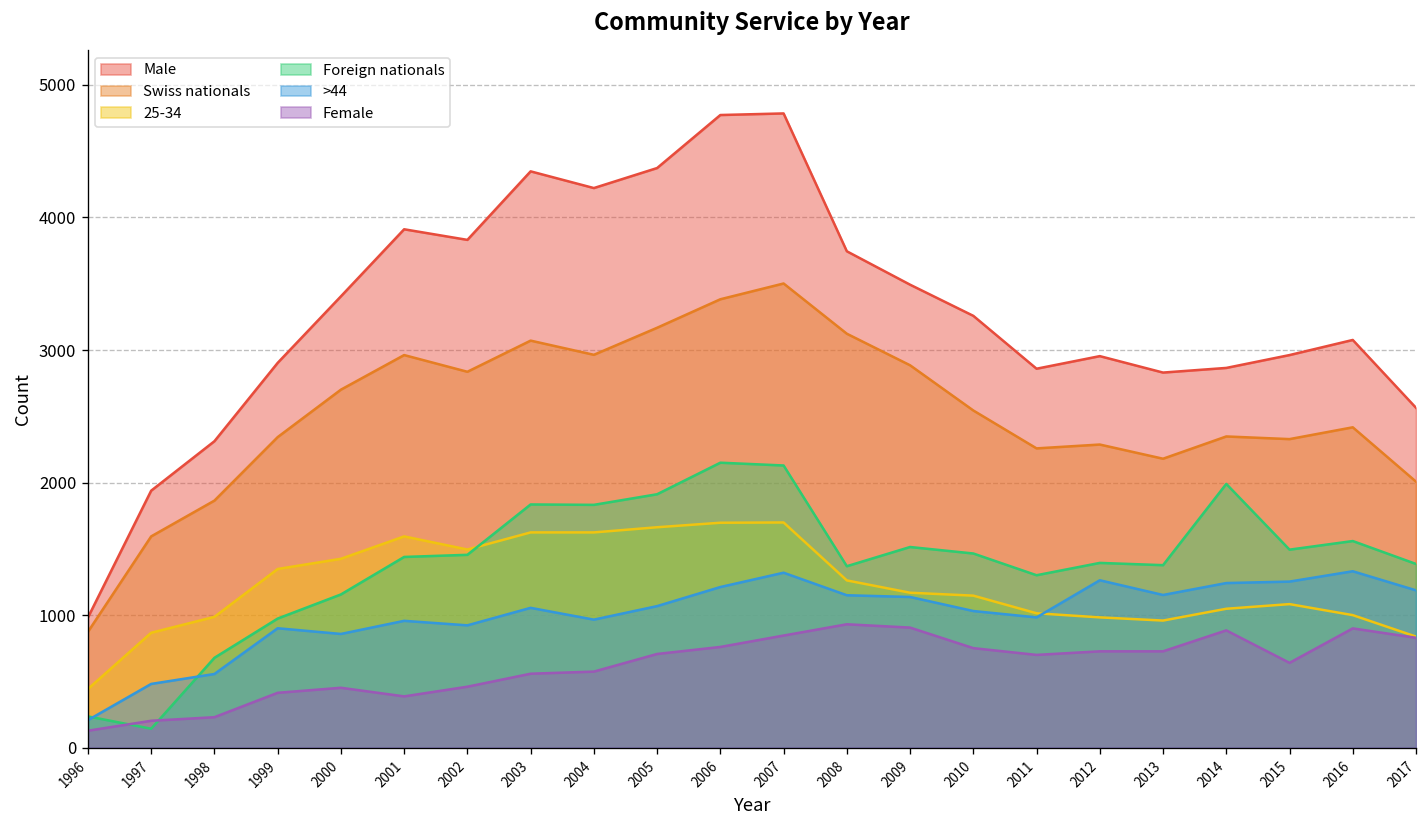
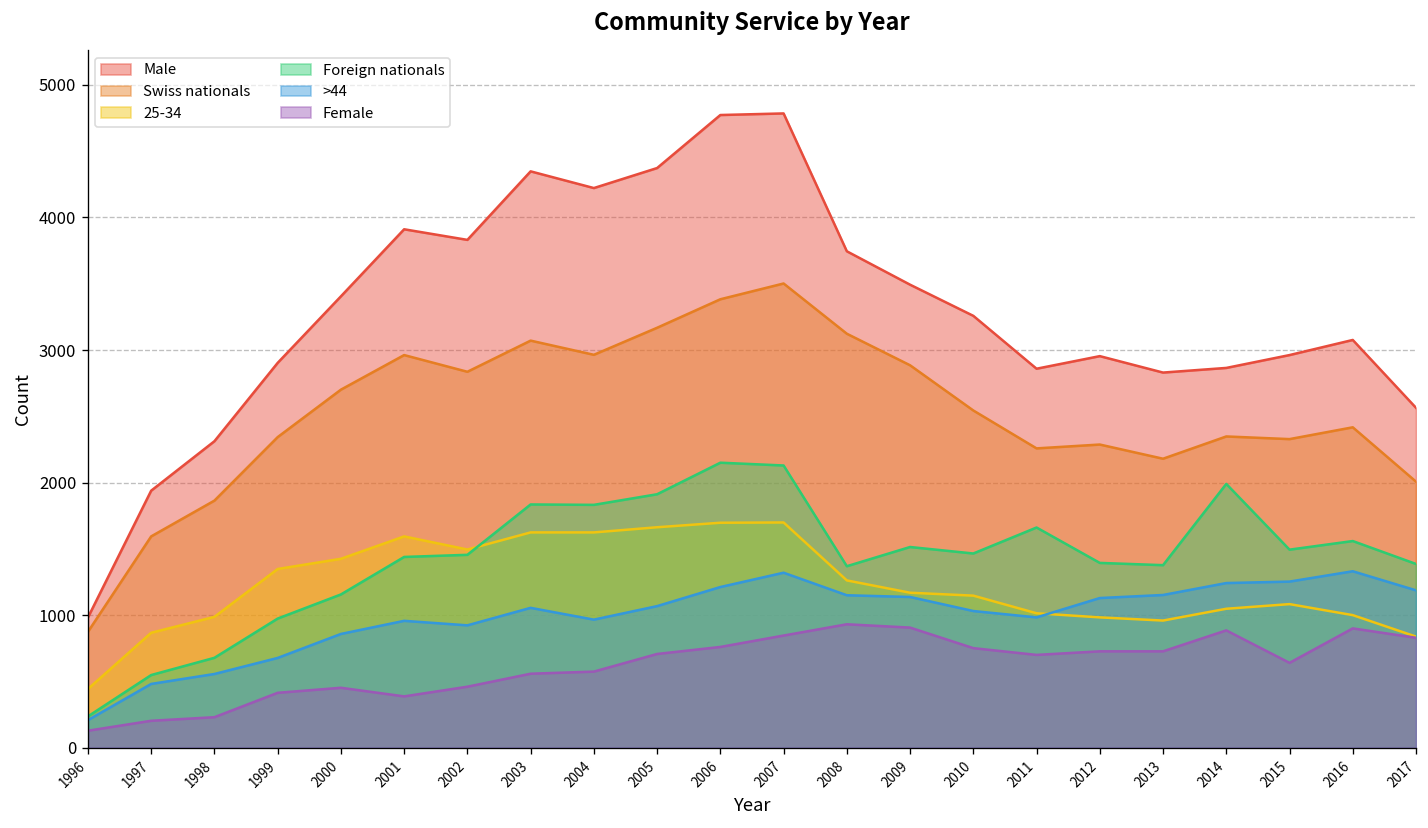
Foreign nationals, 1997: 140 -> 550
>44, 1999: 900 -> 680
Foreign nationals, 2011: 1300 -> 1660
>44, 2012: 1260 -> 1130
